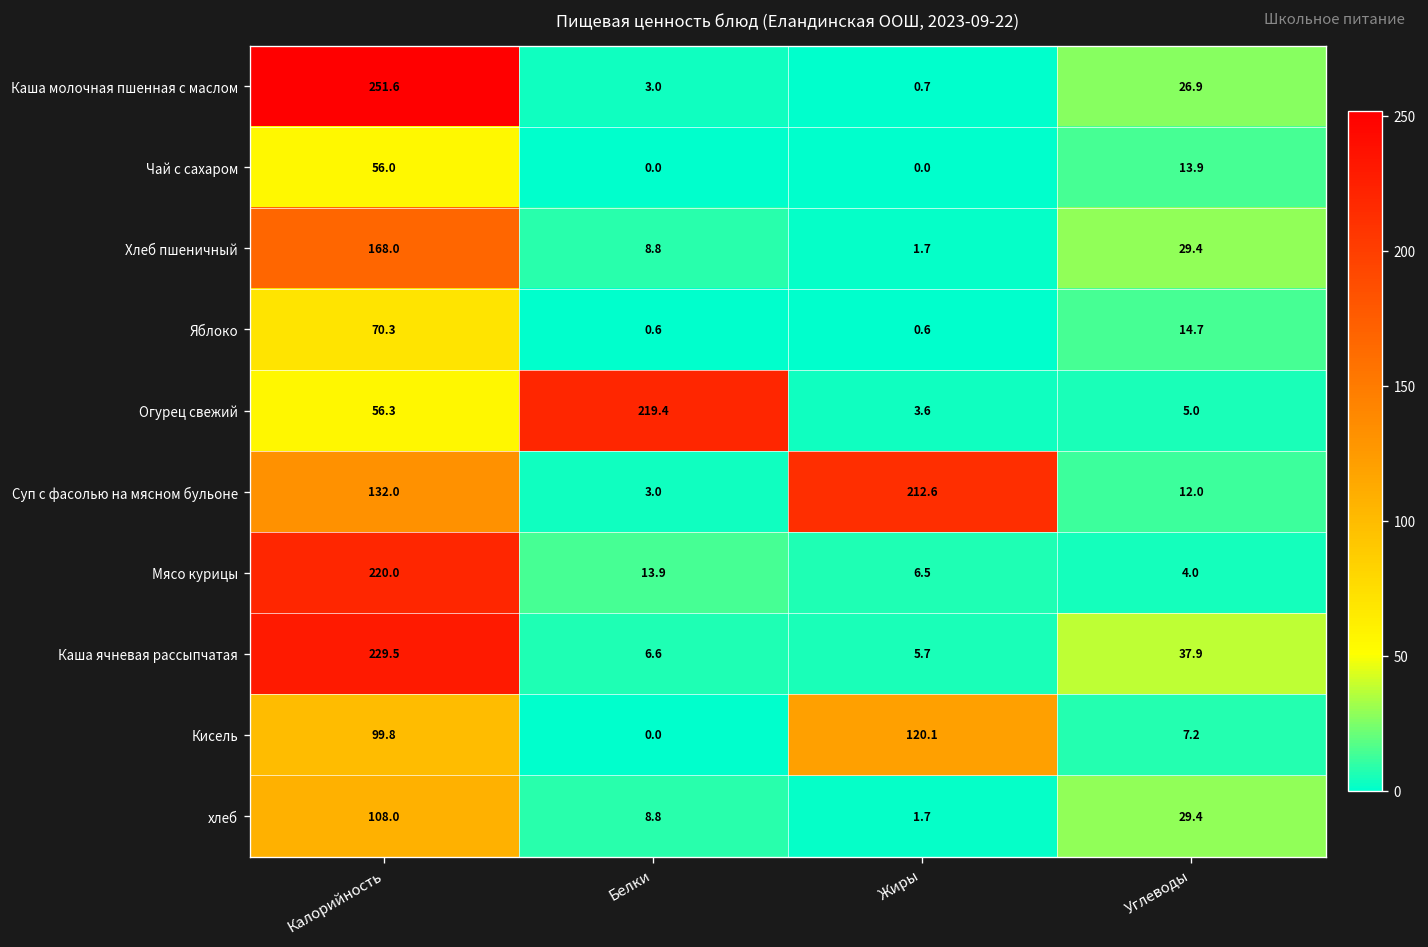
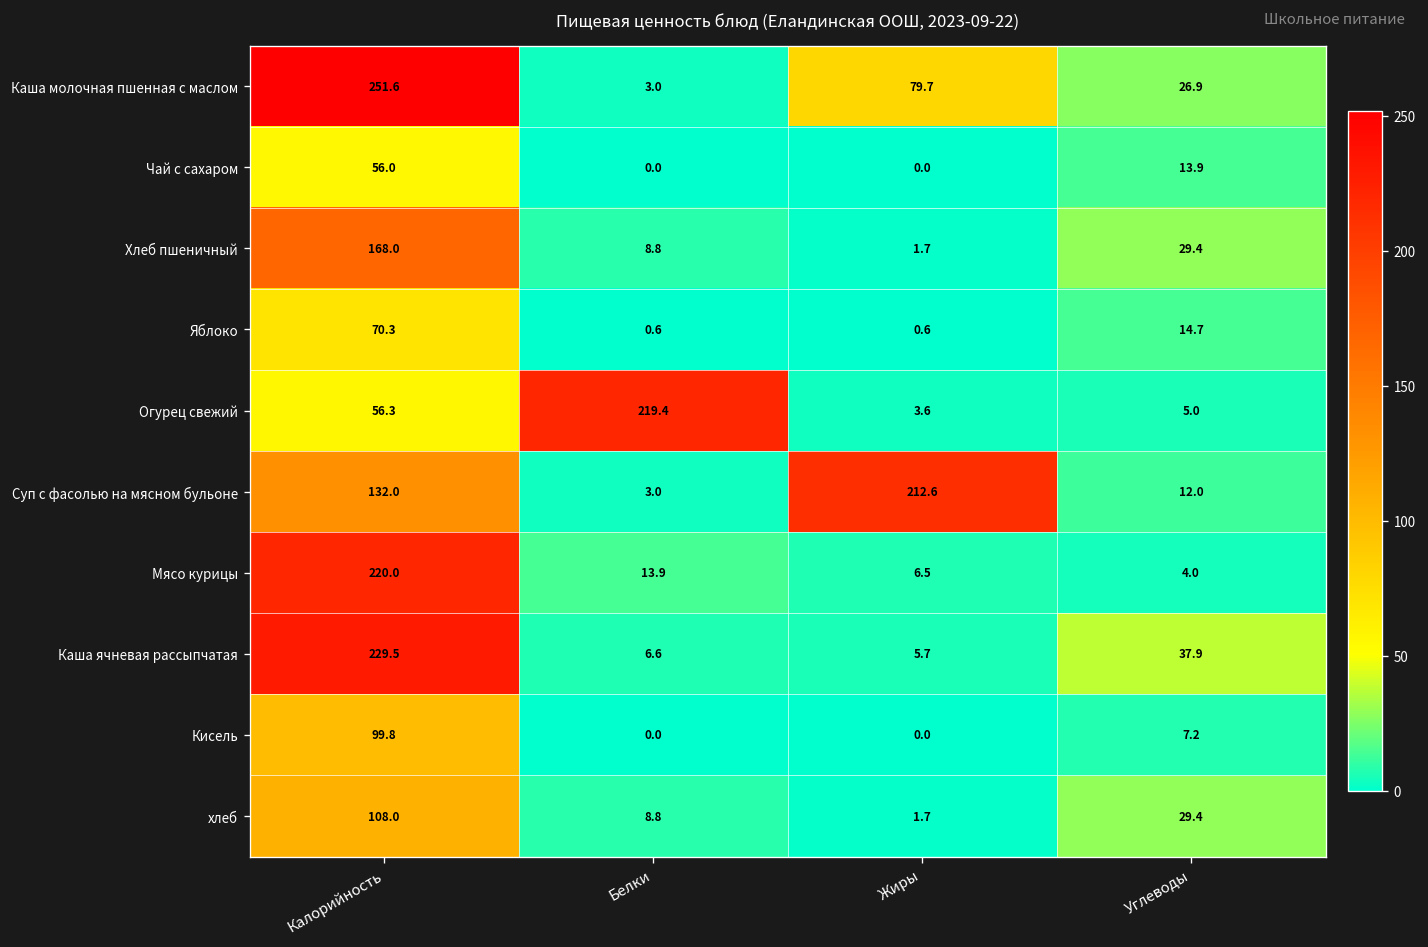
Каша молочная пшенная с маслом, Жиры: 0.7 -> 79.7
Кисель, Жиры: 120.1 -> 0.0
